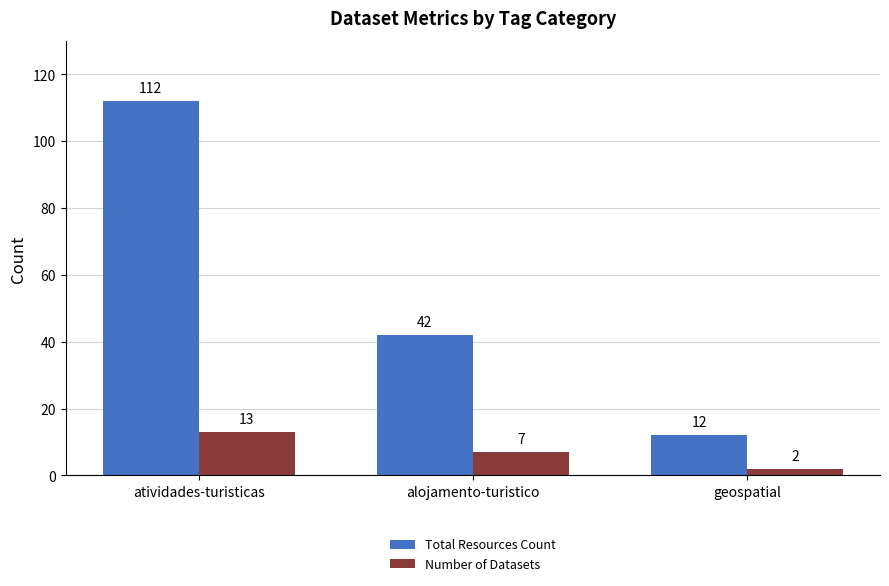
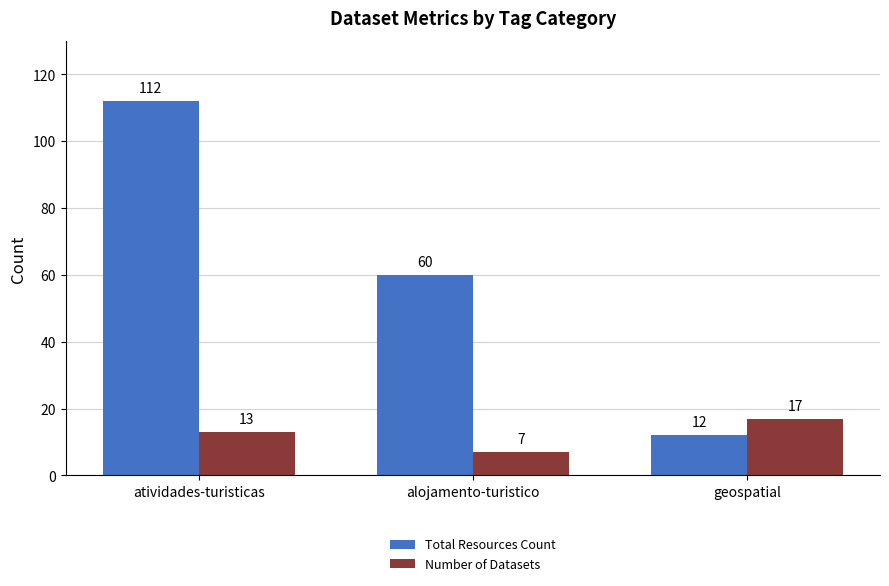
Total Resources Count, alojamento-turistico: 42 -> 60
Number of Datasets, geospatial: 2 -> 17
